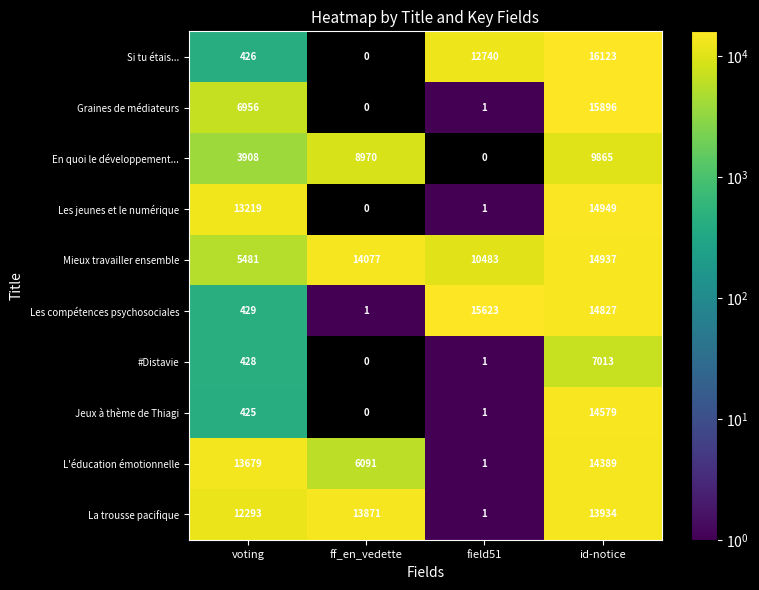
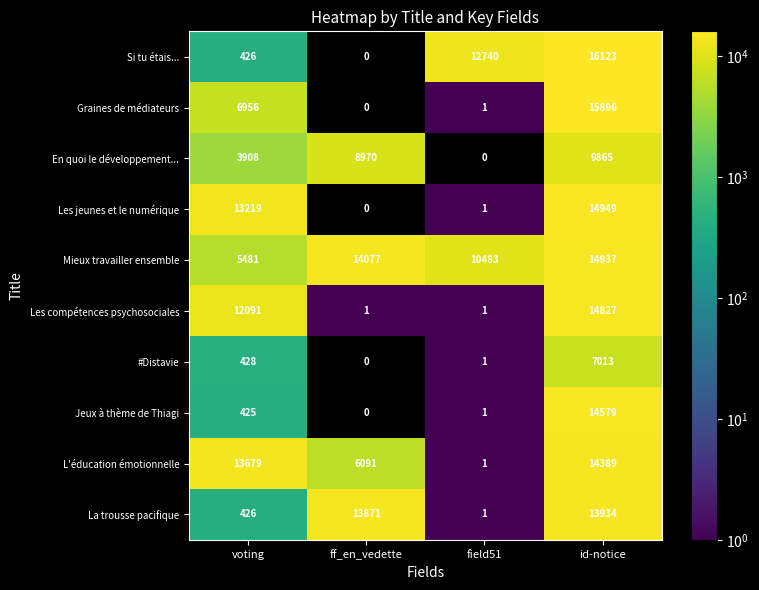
Les compétences psychosociales, voting: 429 -> 12091
Les compétences psychosociales, field51: 15623 -> 1
La trousse pacifique, voting: 12293 -> 426
